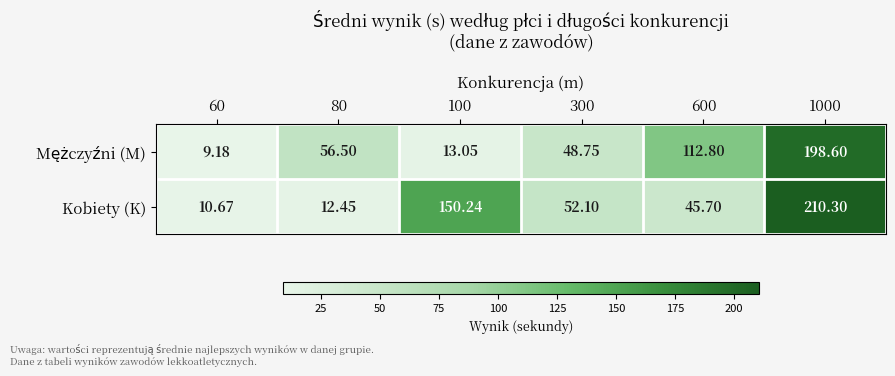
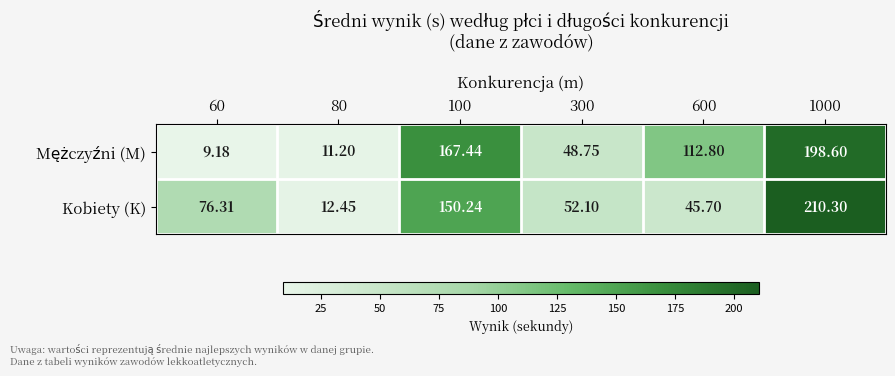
Mężczyźni (M), 80: 56.50 -> 11.20
Mężczyźni (M), 100: 13.05 -> 167.44
Kobiety (K), 60: 10.67 -> 76.31
